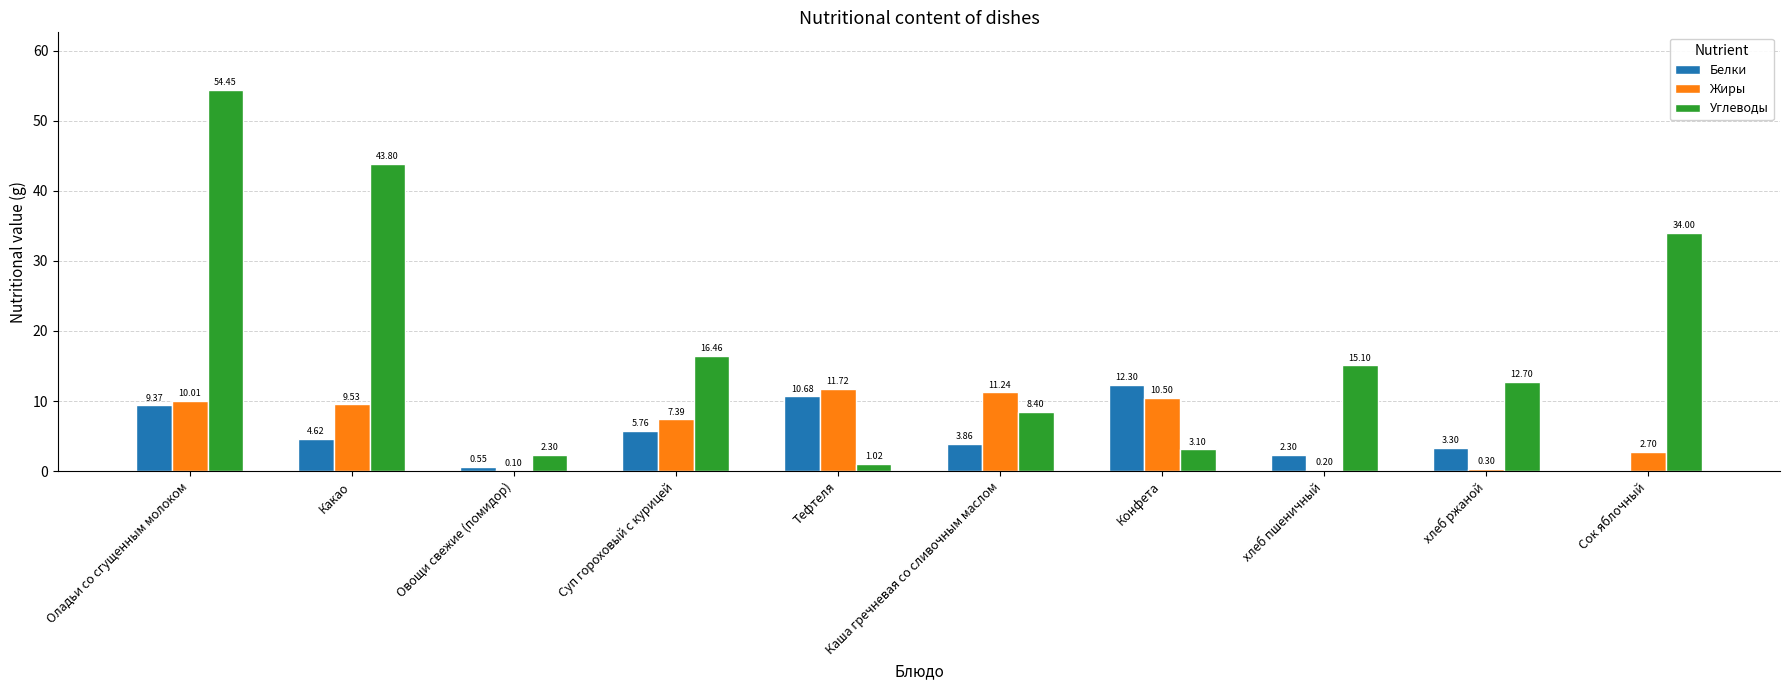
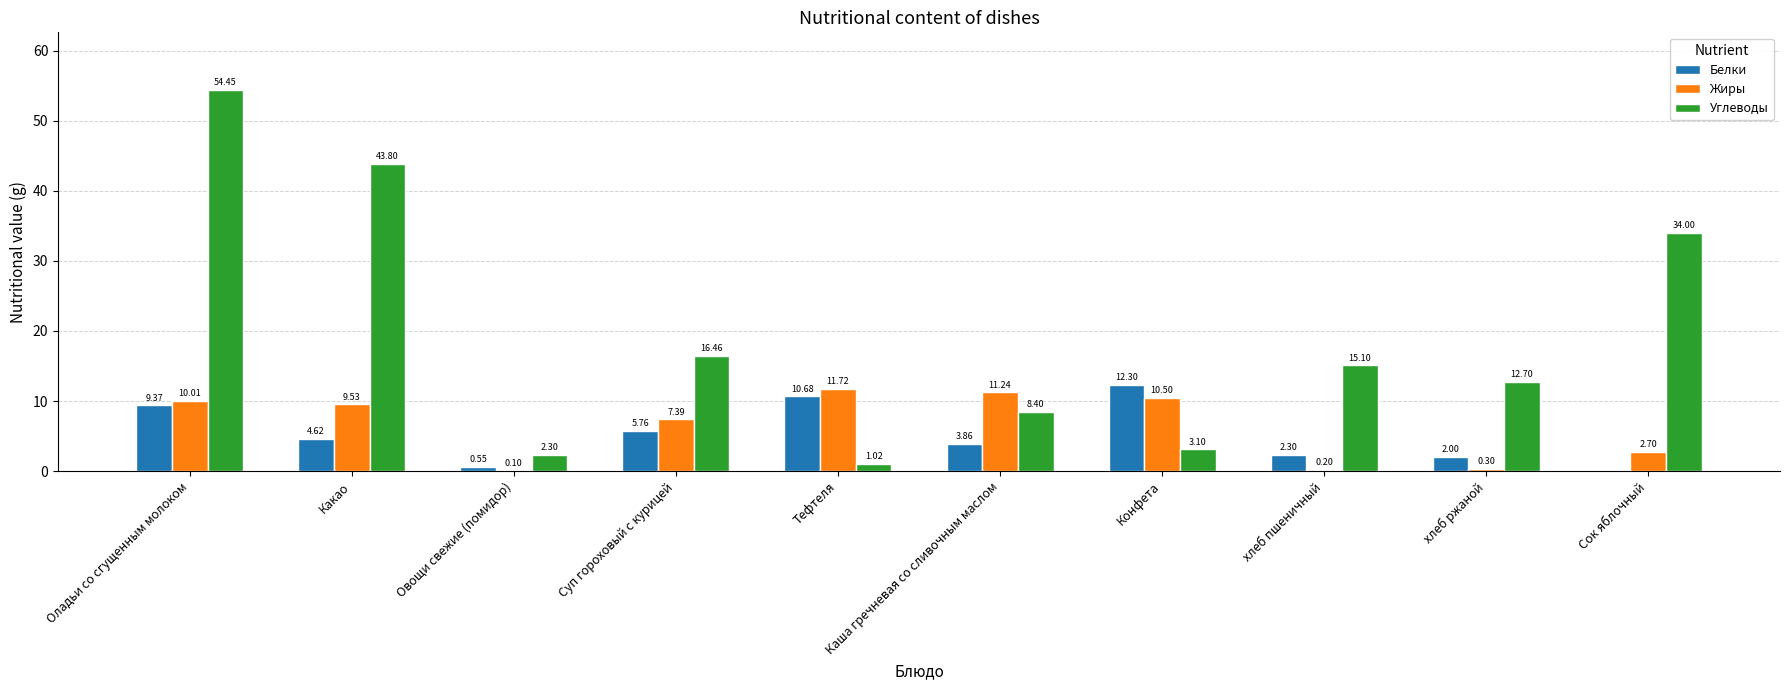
Белки, хлеб ржаной: 3.30 -> 2.00
